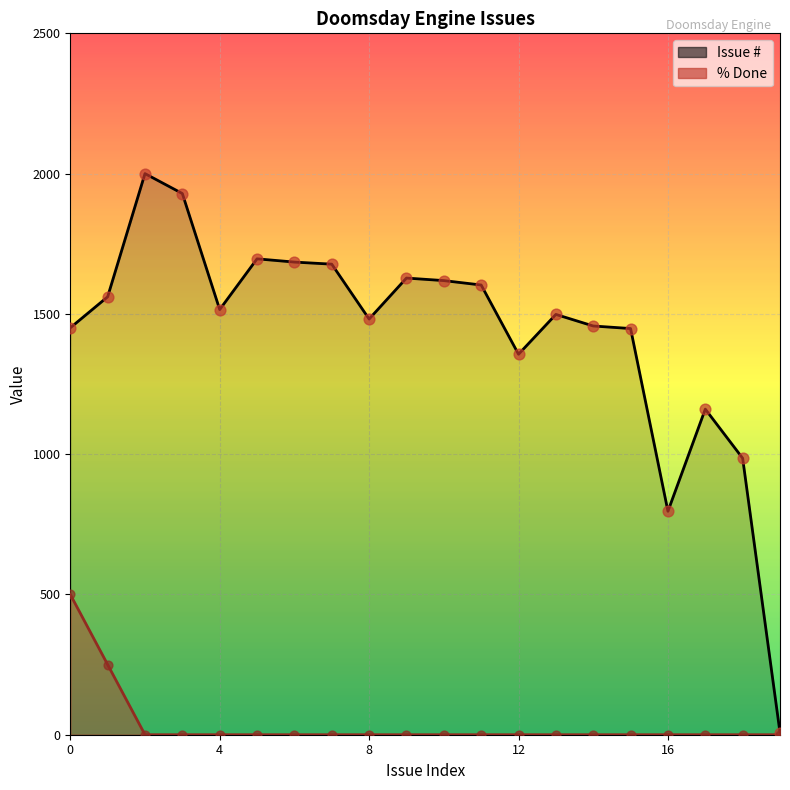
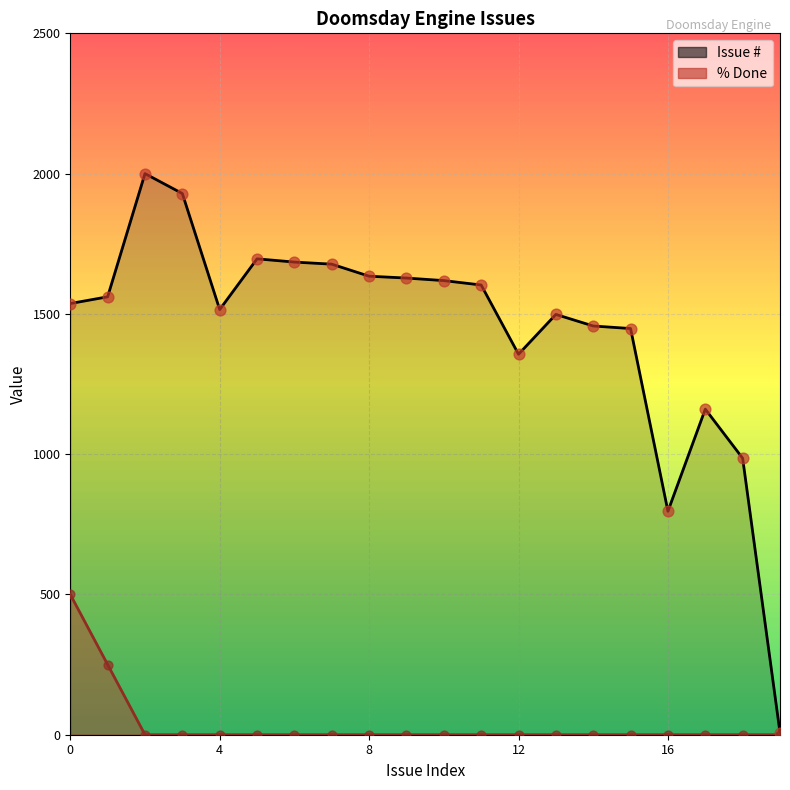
Issue #, 0: 1450 -> 1540
Issue #, 8: 1480 -> 1630
